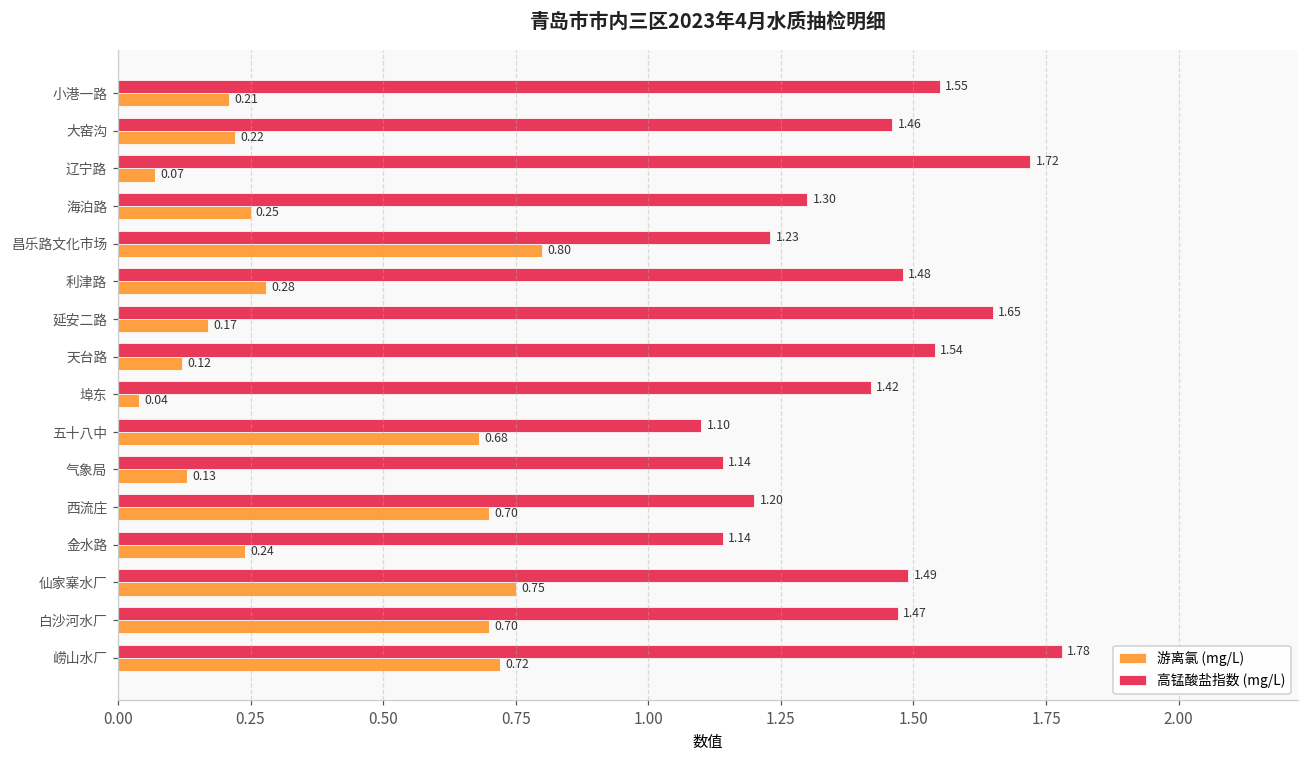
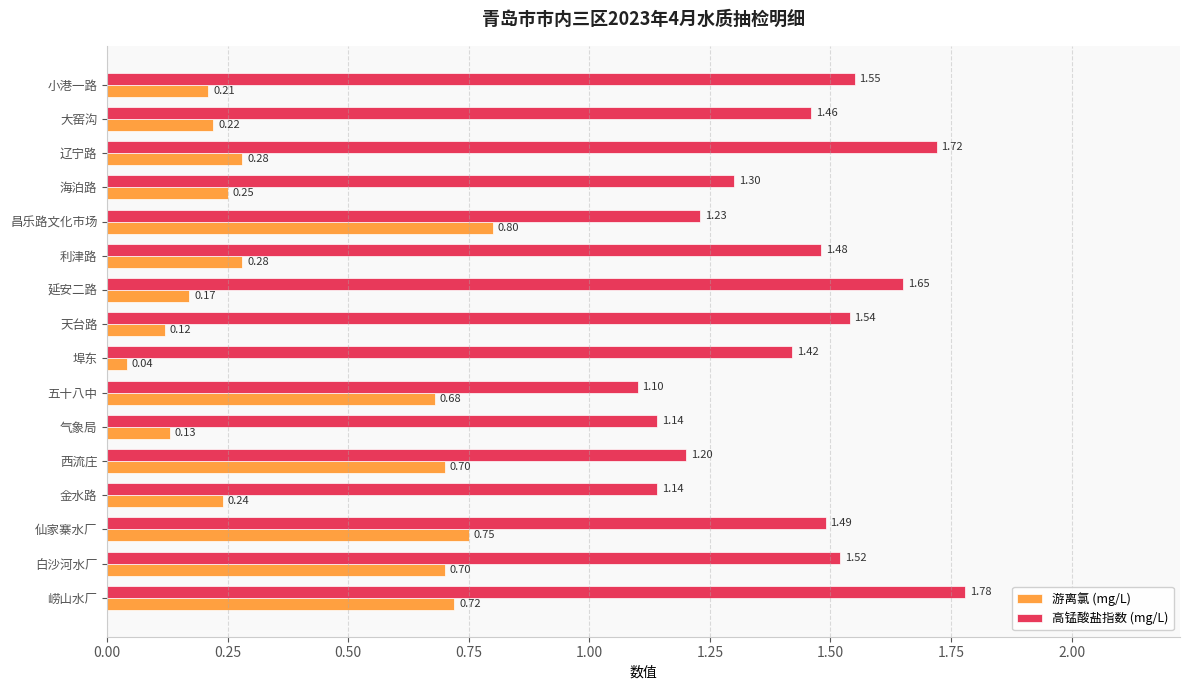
游离氯 (mg/L), 辽宁路: 0.07 -> 0.28
高锰酸盐指数 (mg/L), 白沙河水厂: 1.47 -> 1.52
